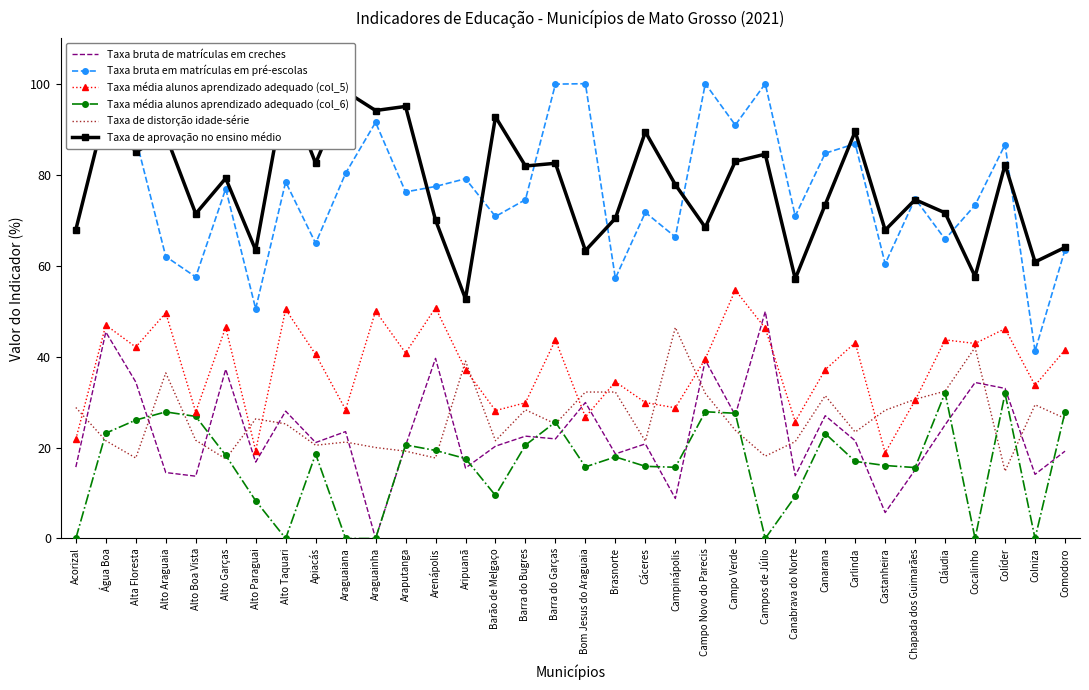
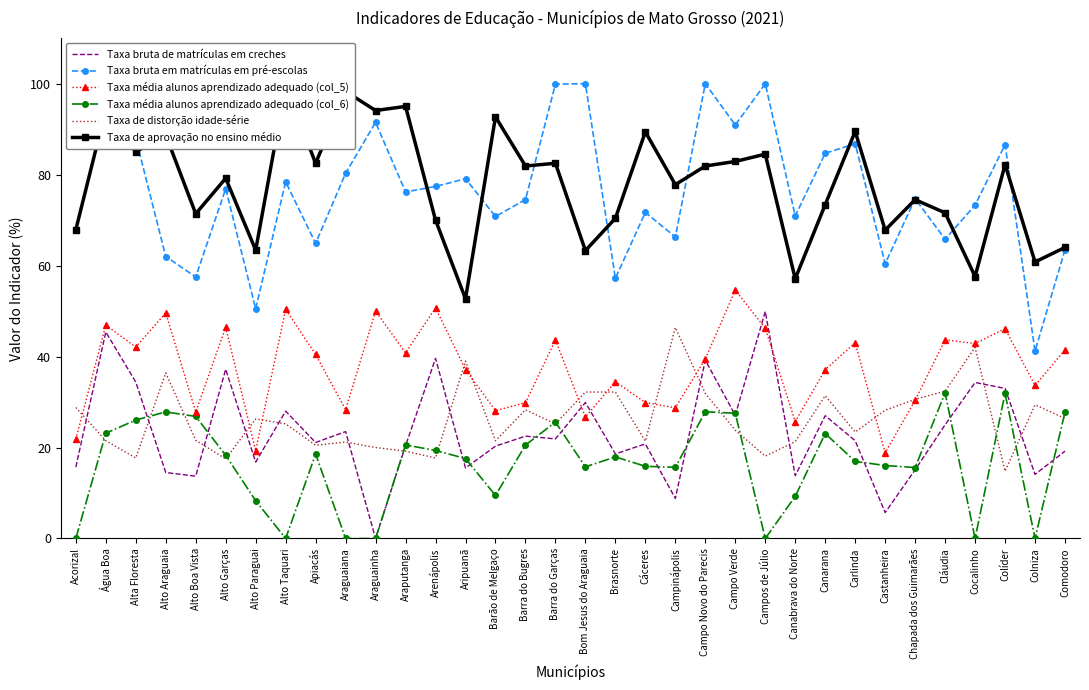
Taxa de aprovação no ensino médio, Campo Novo do Parecis: 68 -> 82
